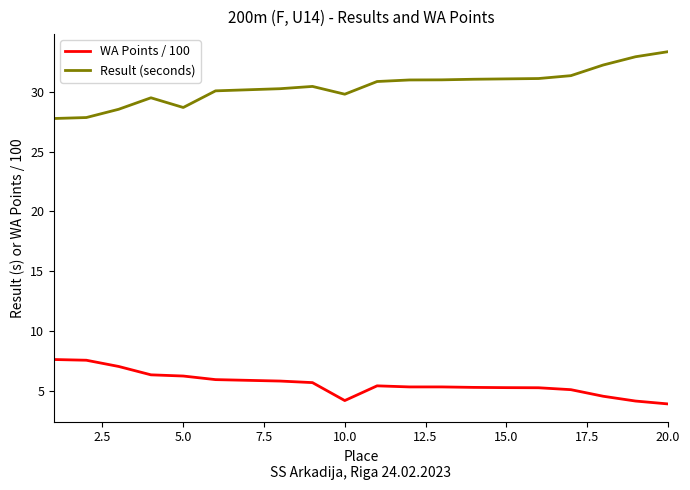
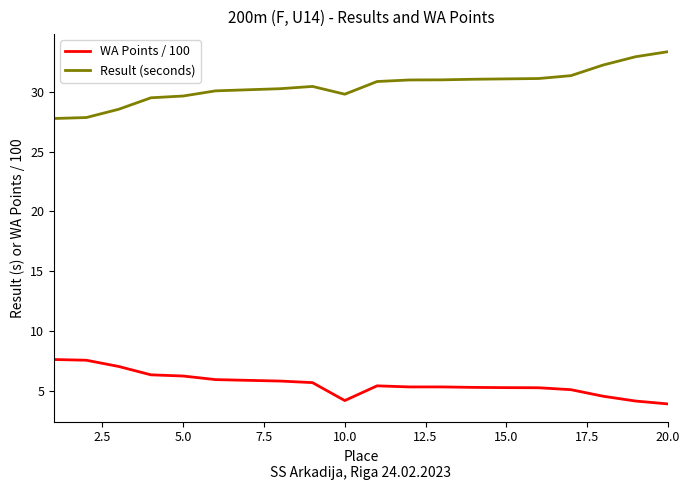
Result (seconds), 5.0: 28.7 -> 29.7
